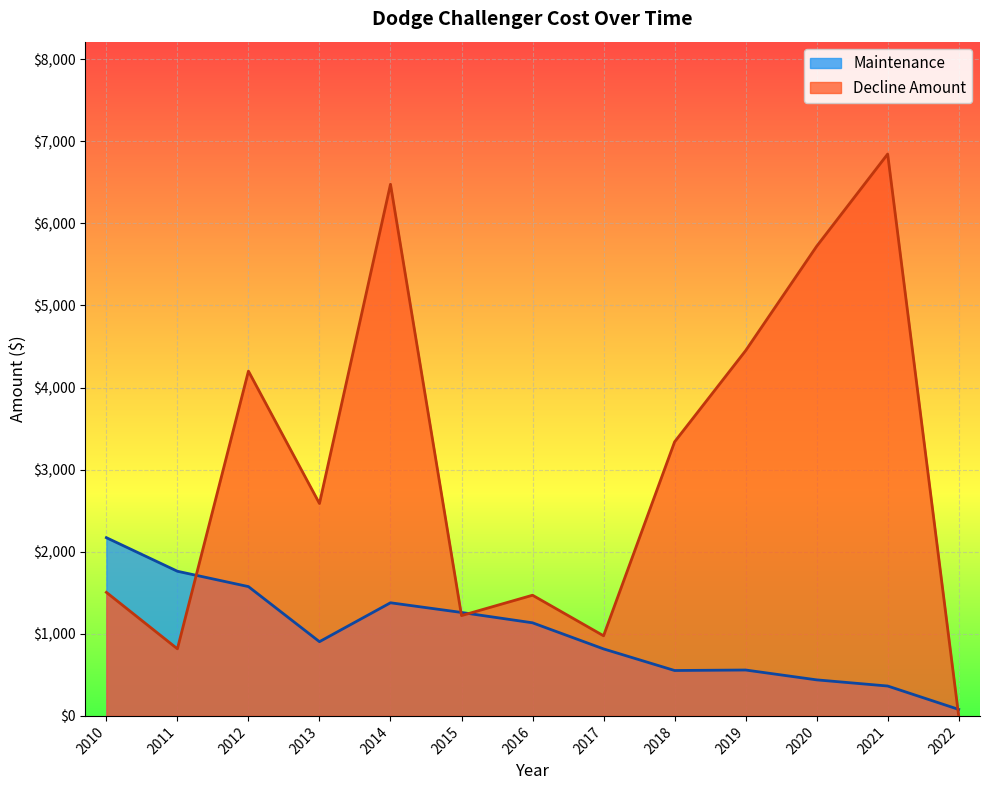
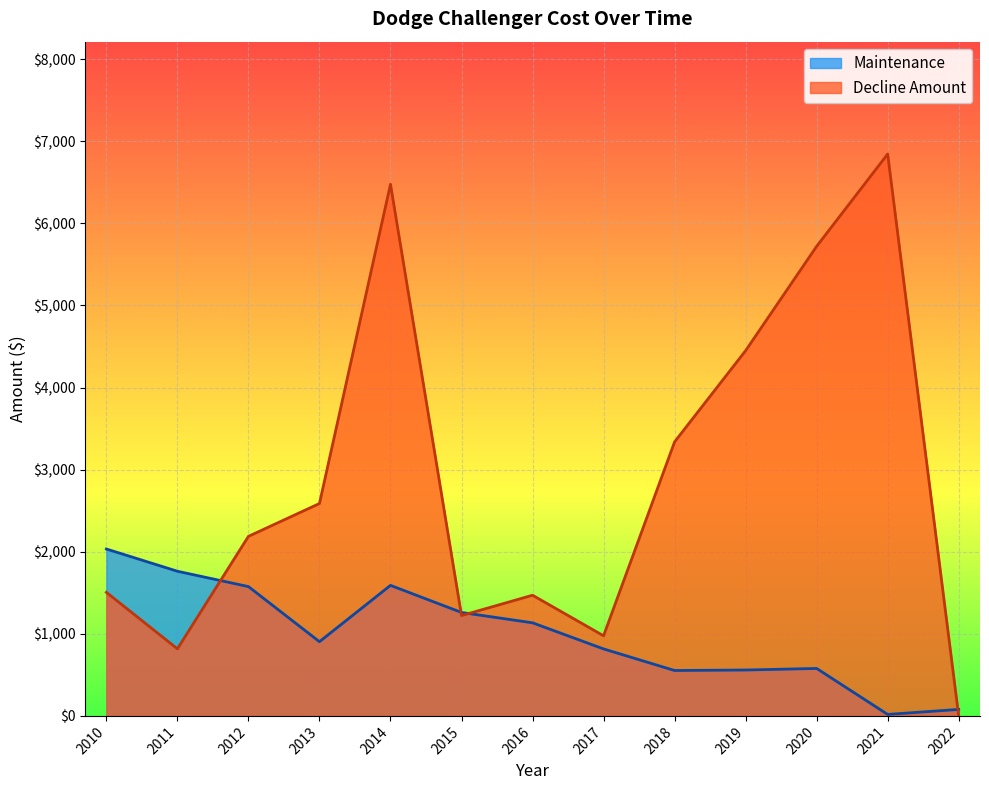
Maintenance, 2010: $2,200 -> $2,000
Decline Amount, 2012: $4,200 -> $2,200
Maintenance, 2014: $1,400 -> $1,600
Maintenance, 2020: $400 -> $600
Maintenance, 2021: $400 -> $0
